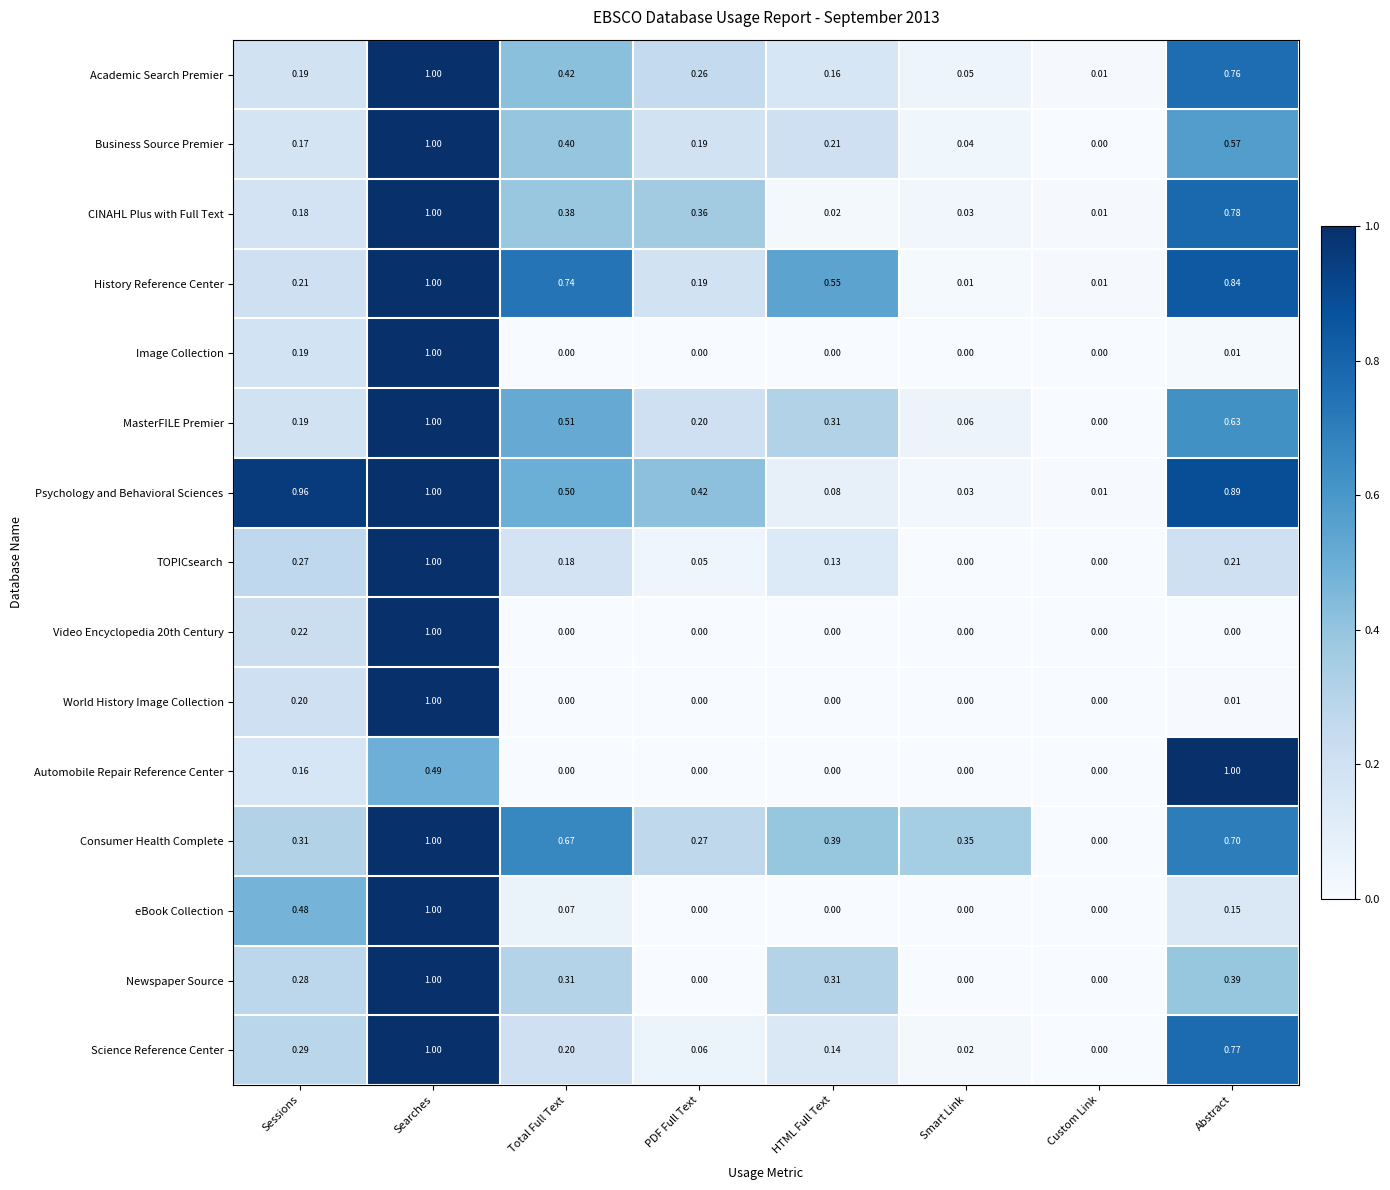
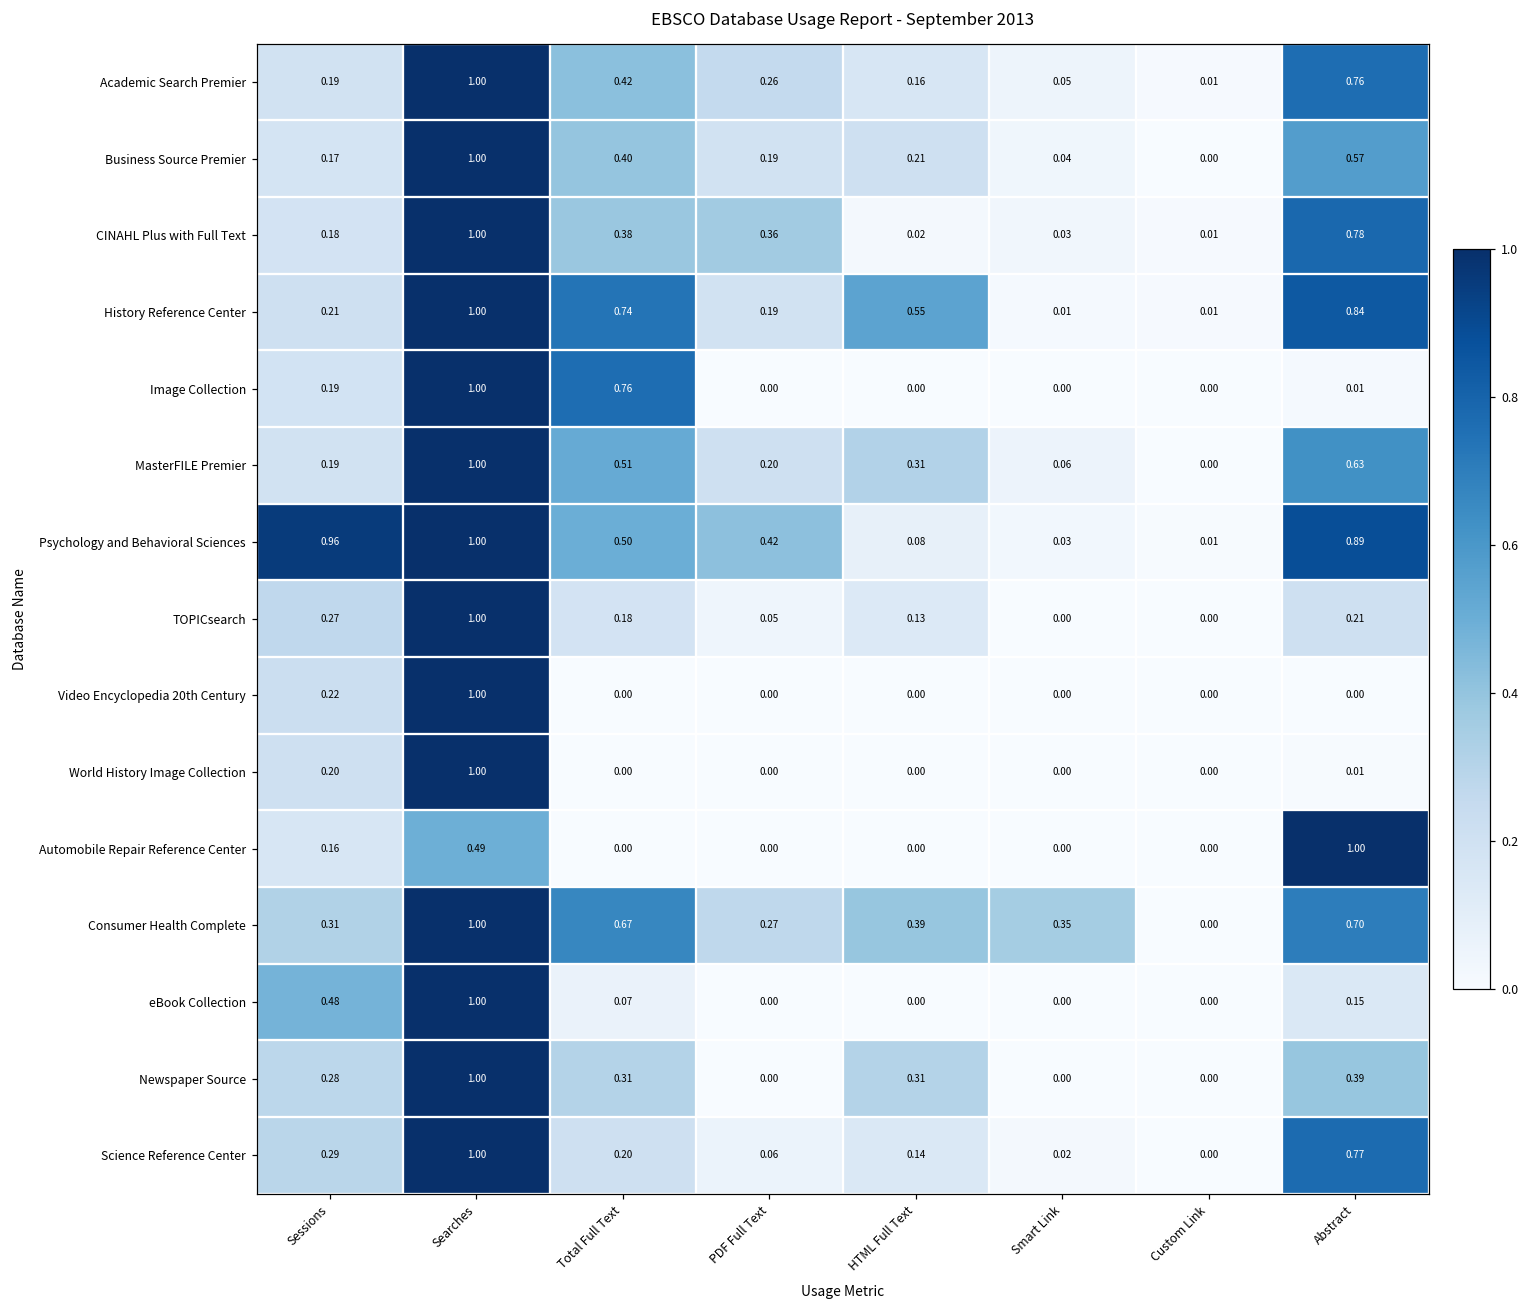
Image Collection, Total Full Text: 0.00 -> 0.76
